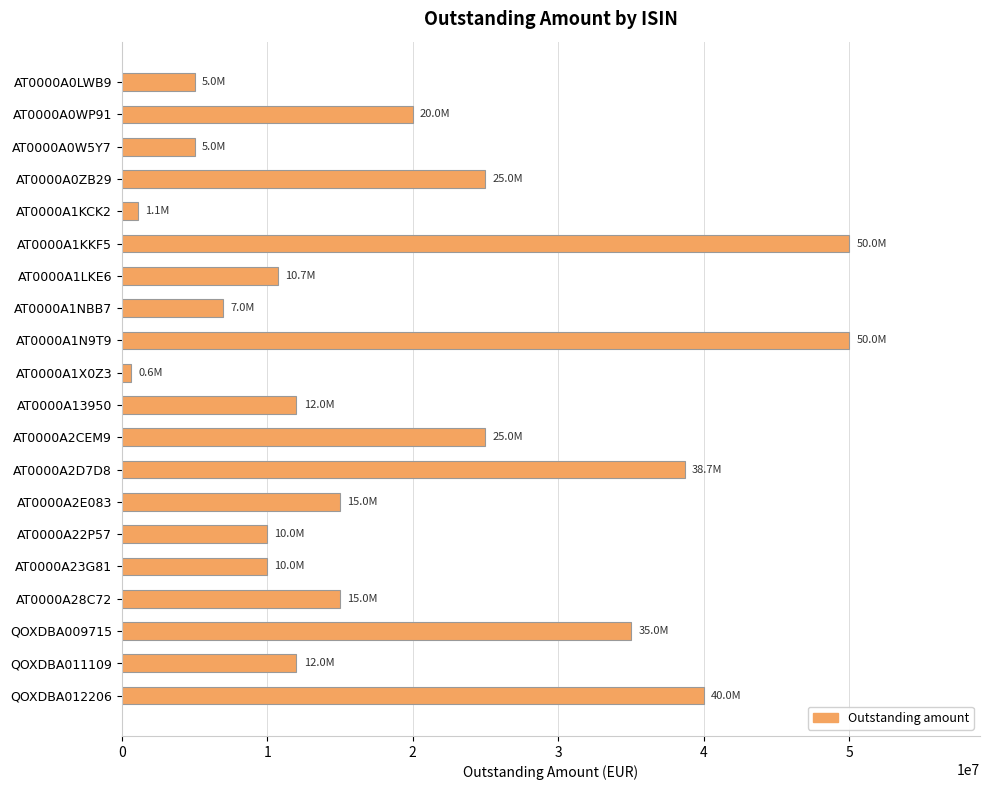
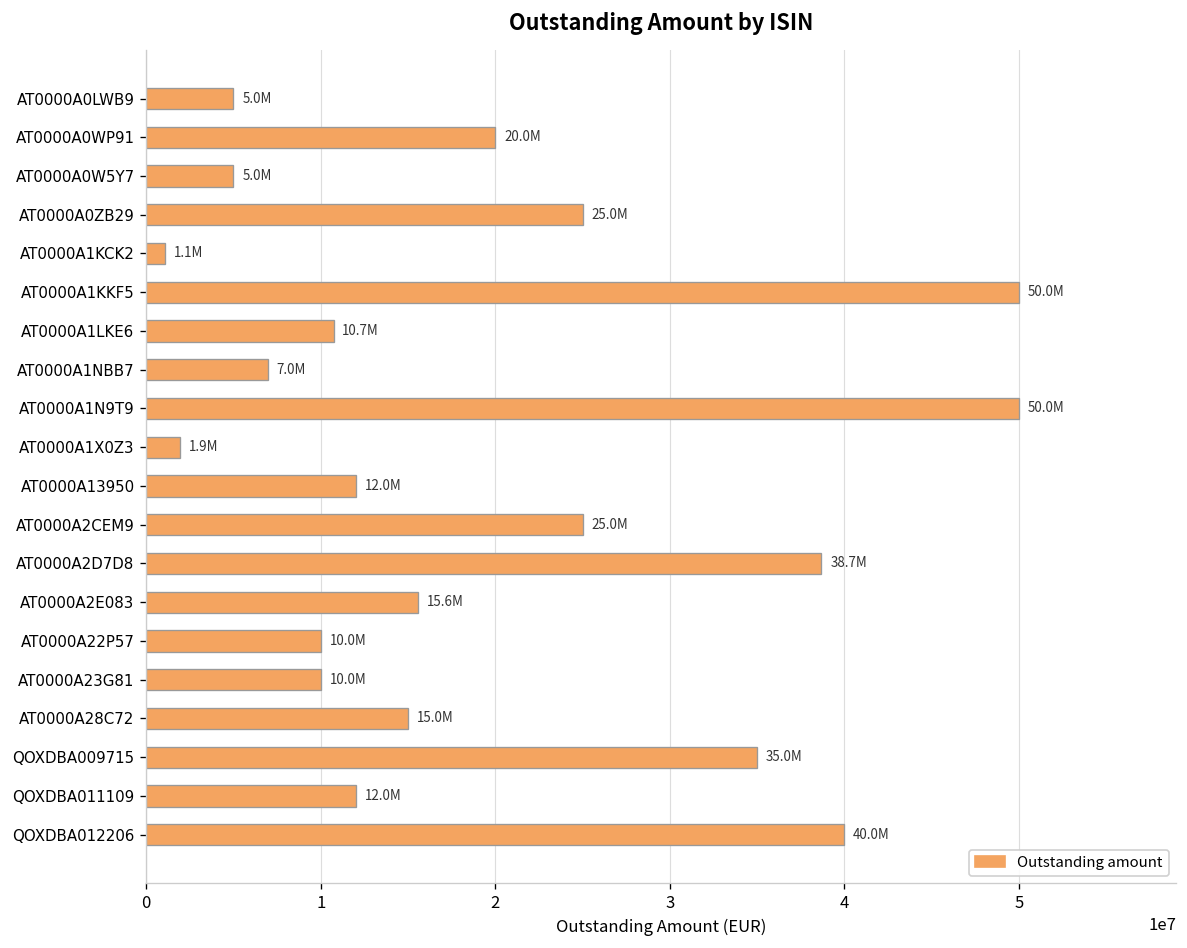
AT0000A1X0Z3: 0.6M -> 1.9M
AT0000A2E083: 15.0M -> 15.6M
